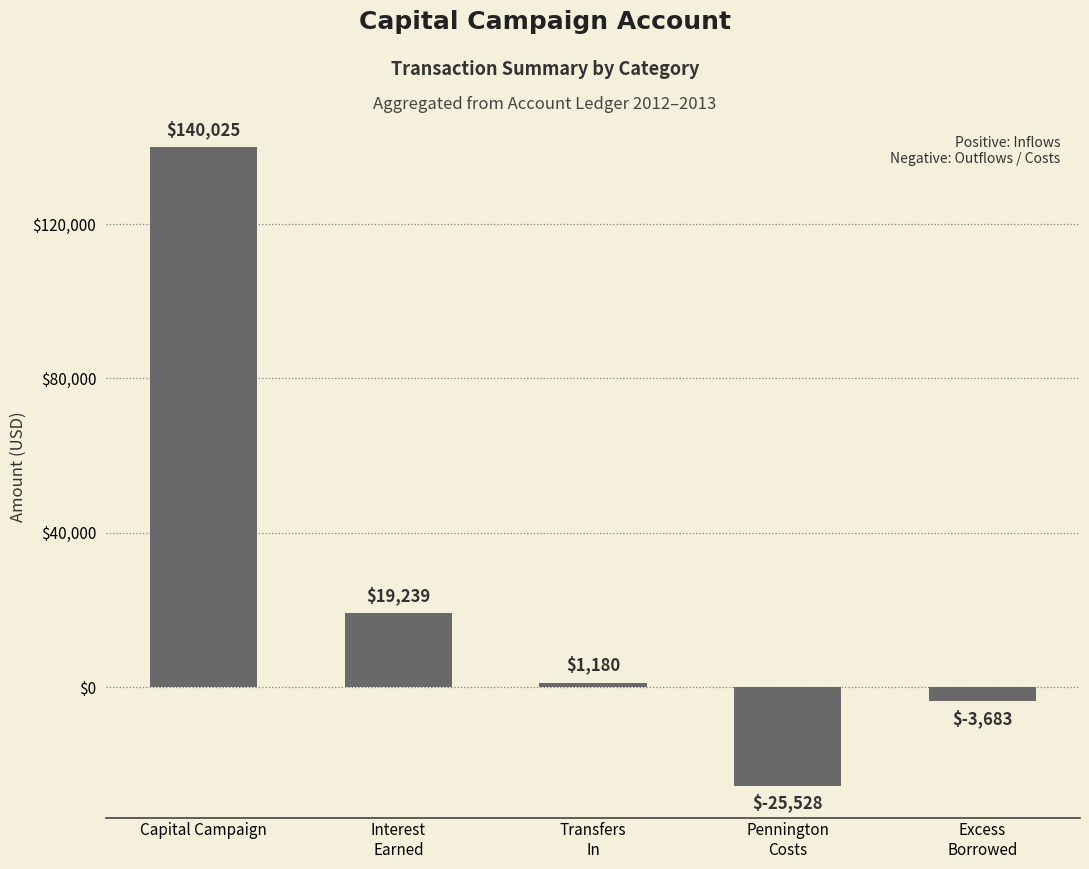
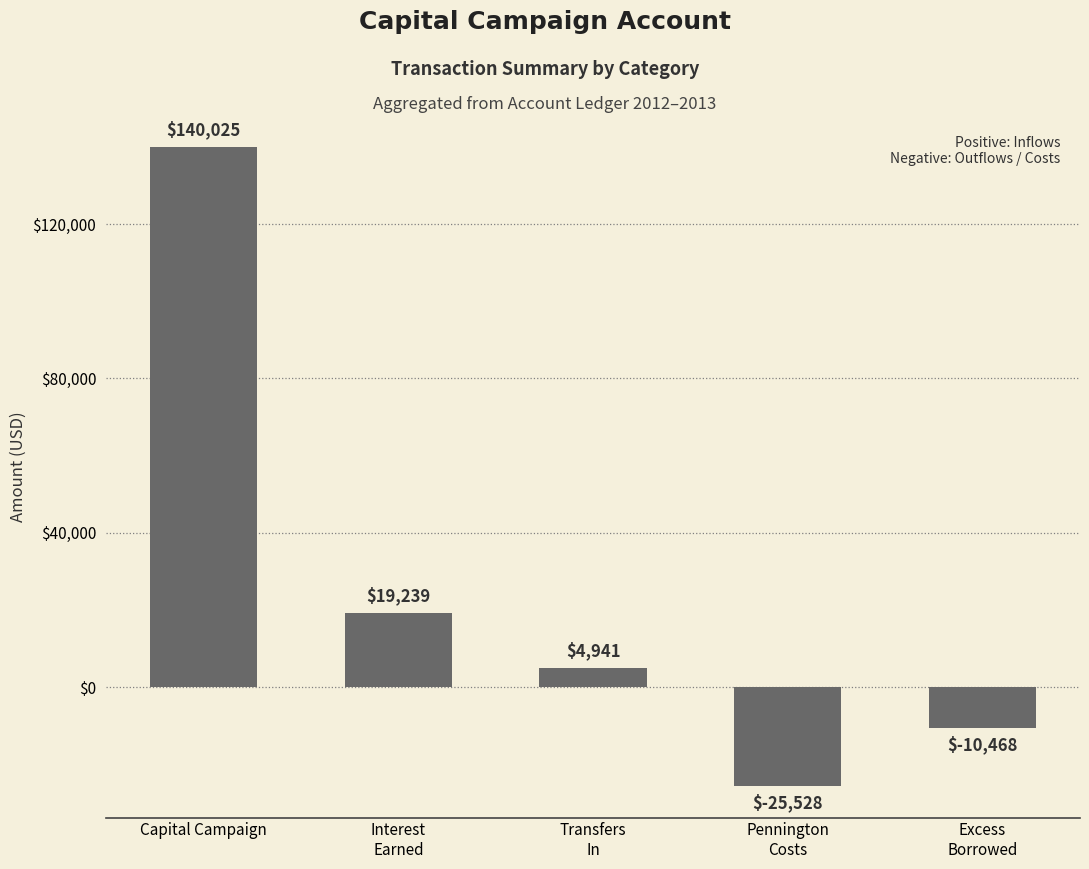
Transfers In: $1,180 -> $4,941
Excess Borrowed: $-3,683 -> $-10,468
